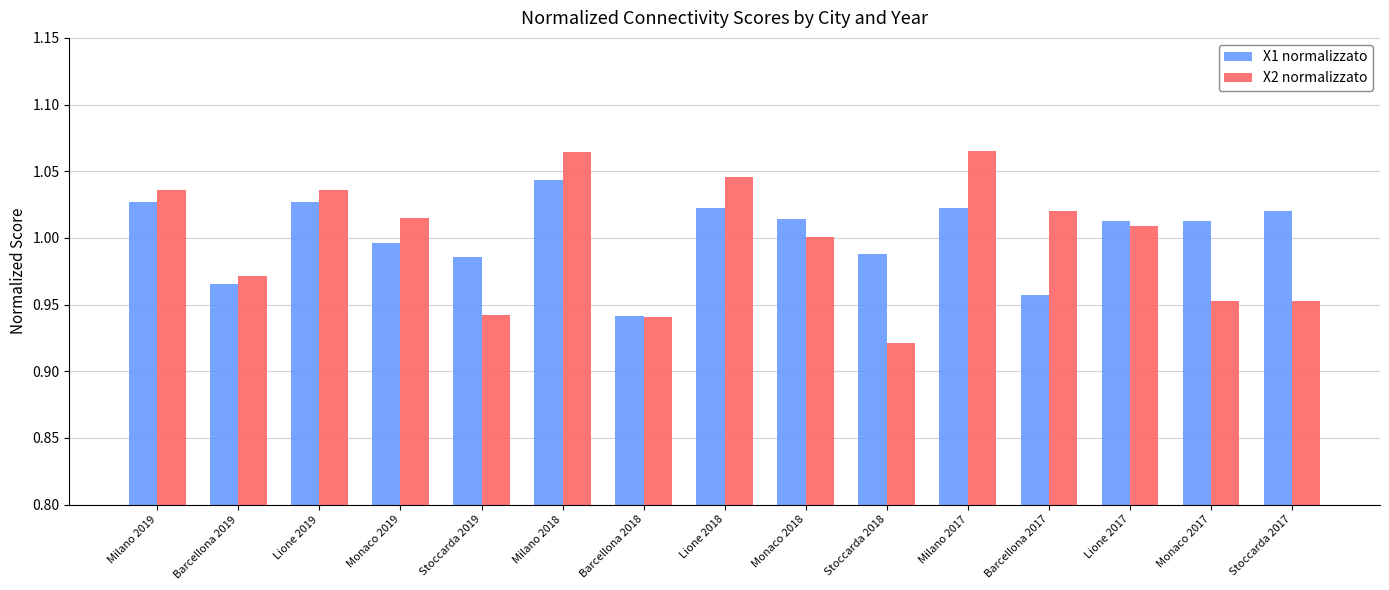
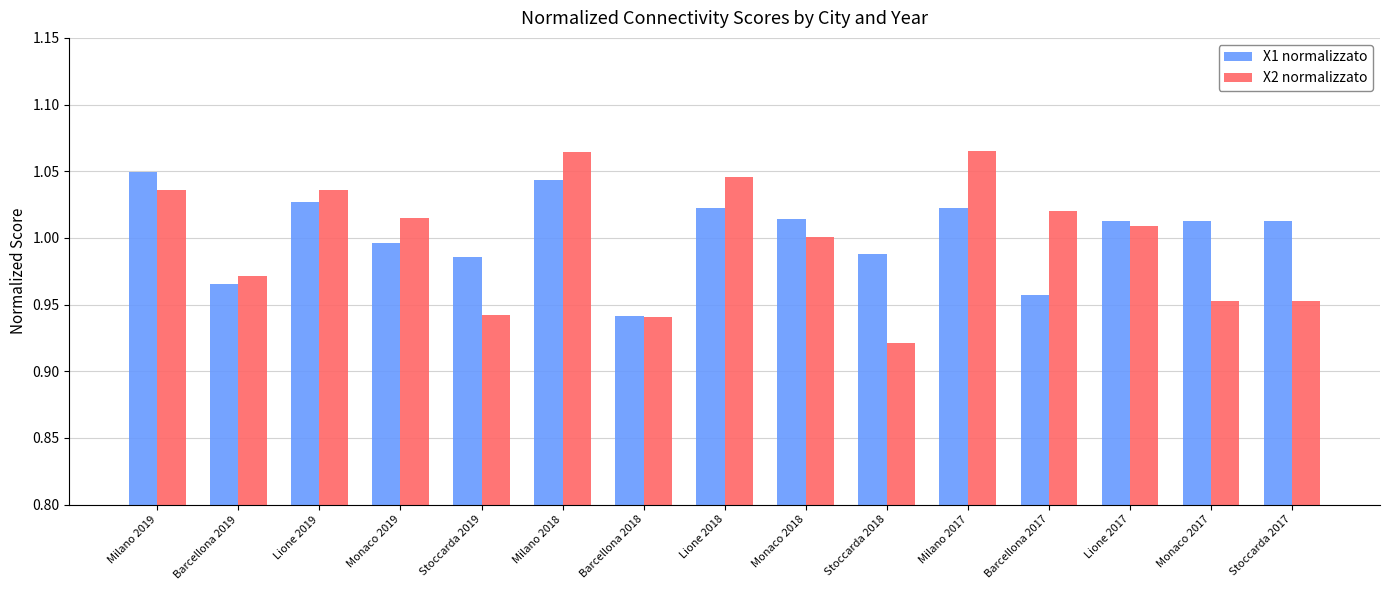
X1 normalizzato, Milano 2019: 1.027 -> 1.050
X1 normalizzato, Stoccarda 2017: 1.020 -> 1.012
